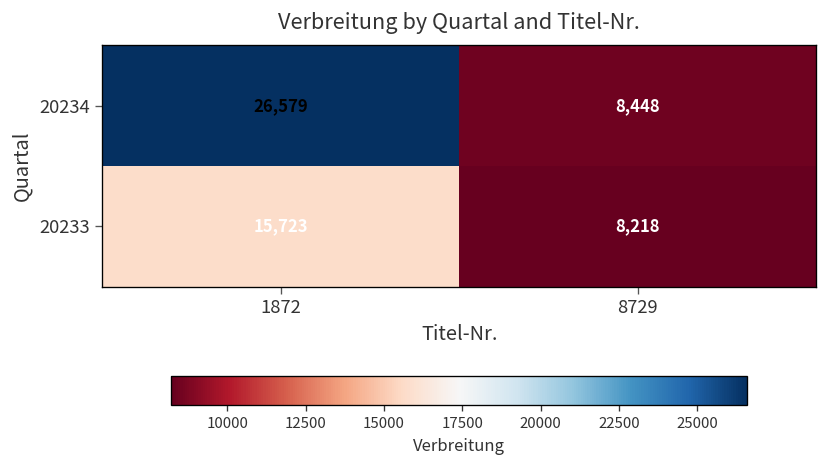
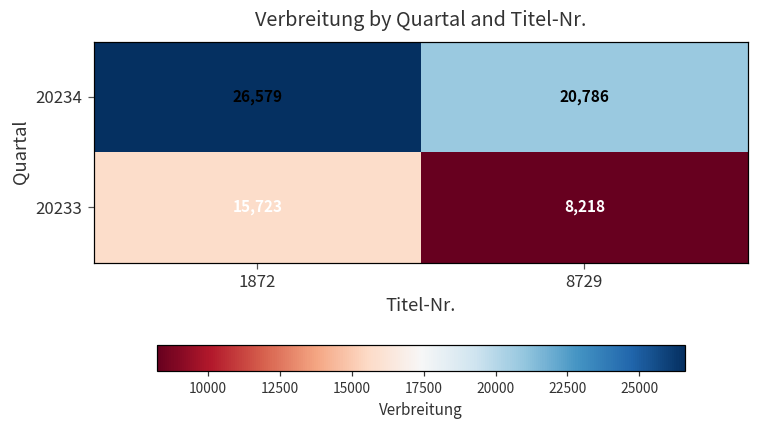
20234, 8729: 8,448 -> 20,786
